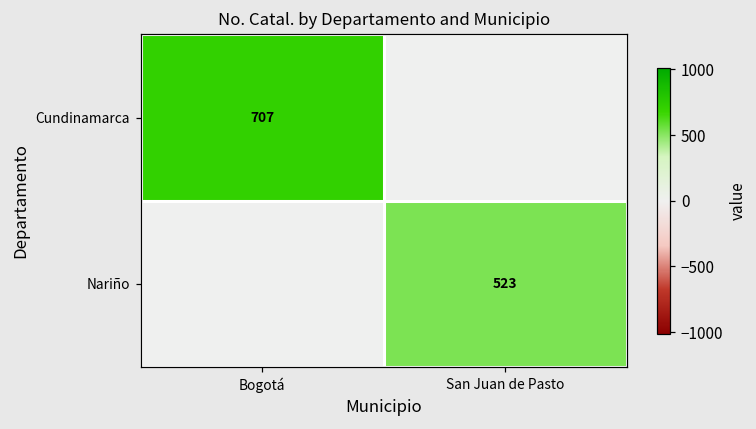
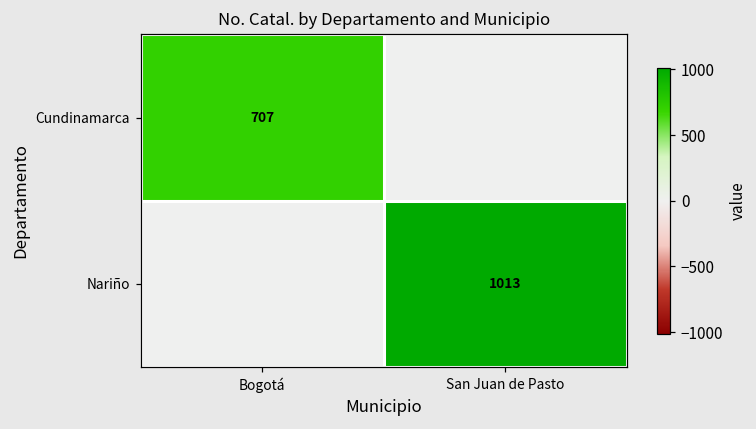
Nariño, San Juan de Pasto: 523 -> 1013
